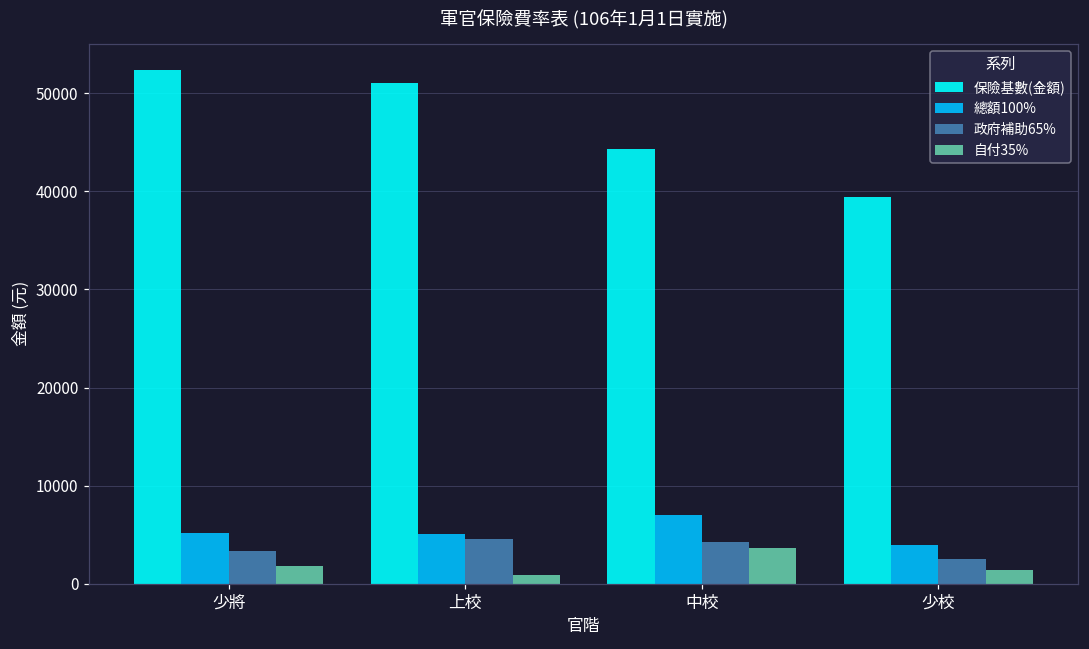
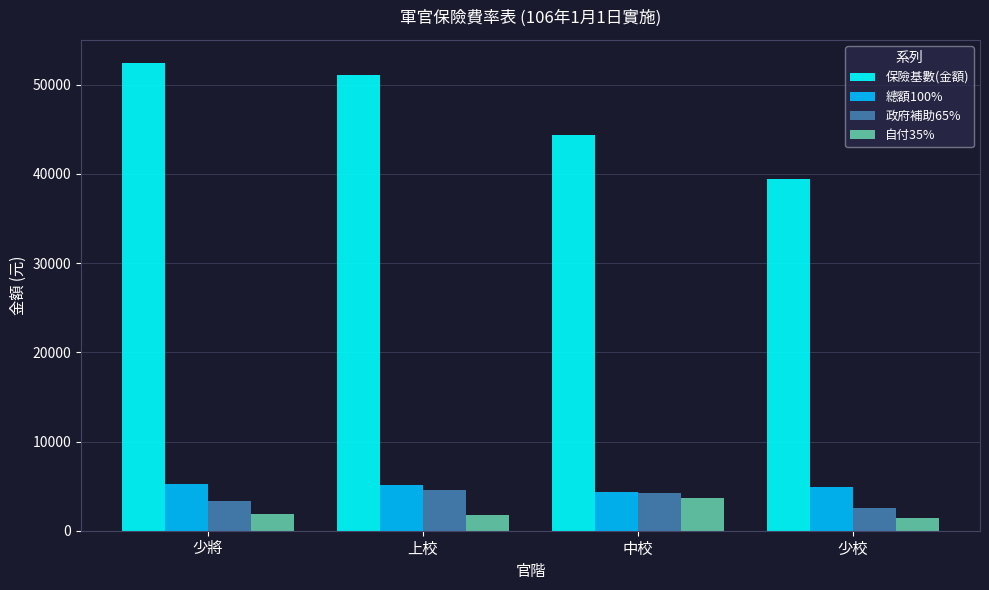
自付35%, 上校: 1000 -> 2000
總額100%, 中校: 7000 -> 4000
總額100%, 少校: 4000 -> 5000
